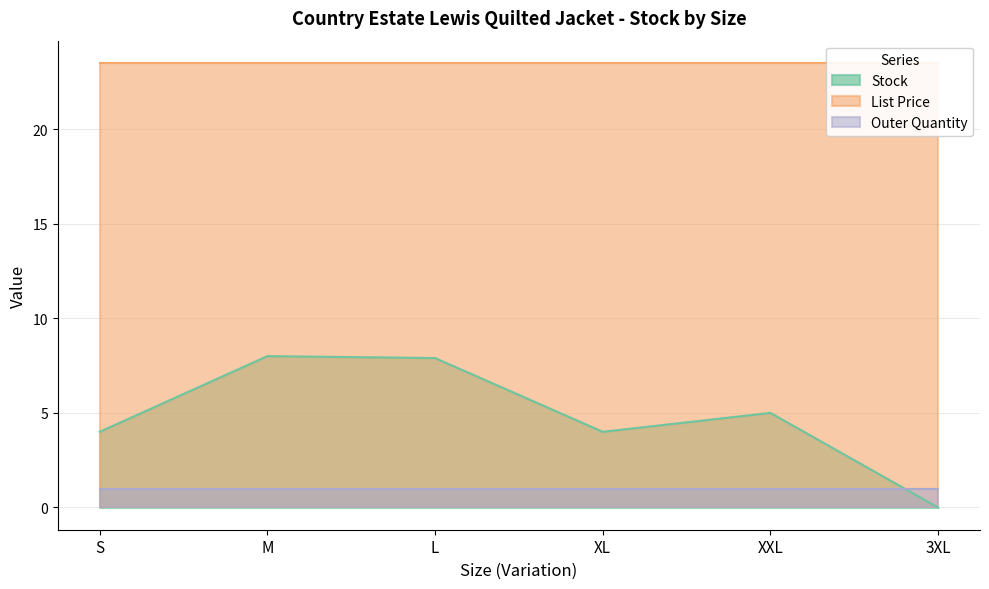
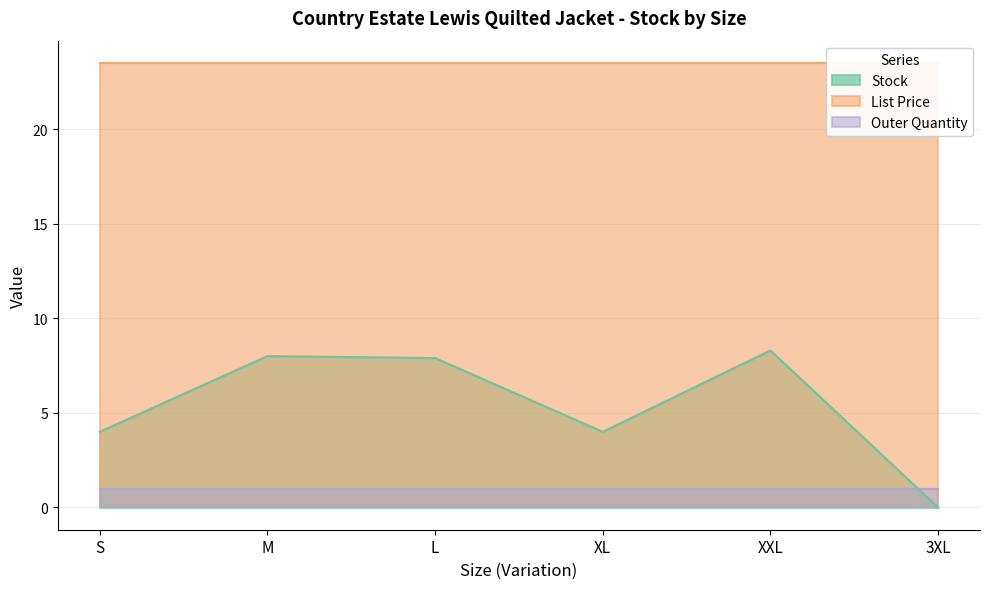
Stock, XXL: 5.0 -> 8.3
